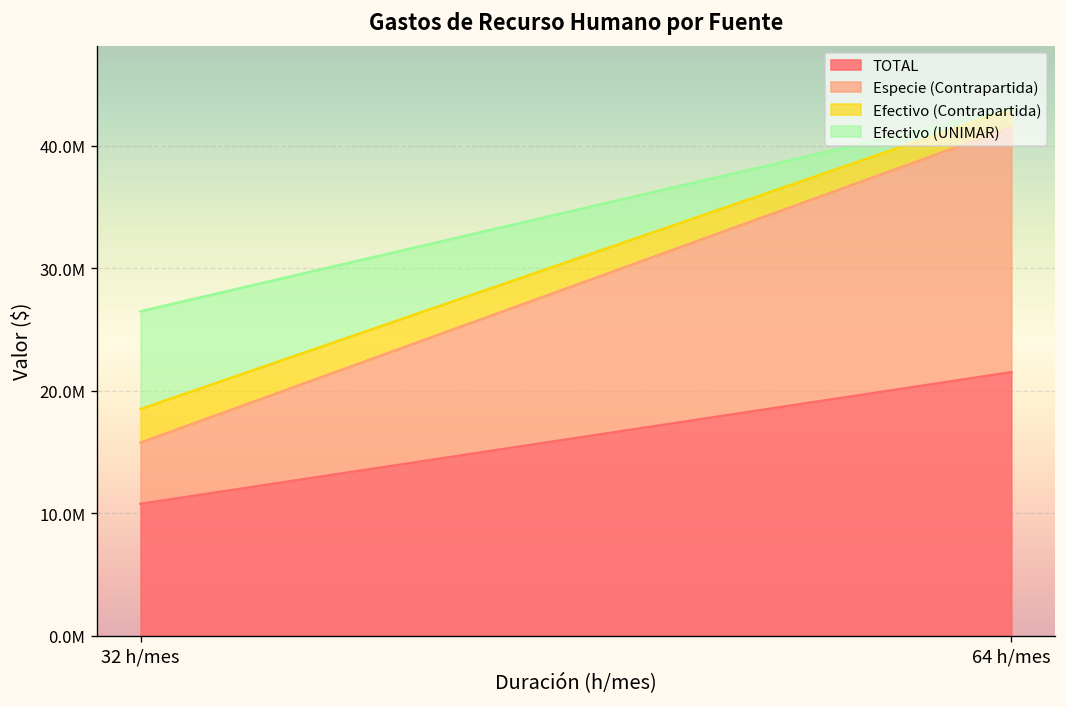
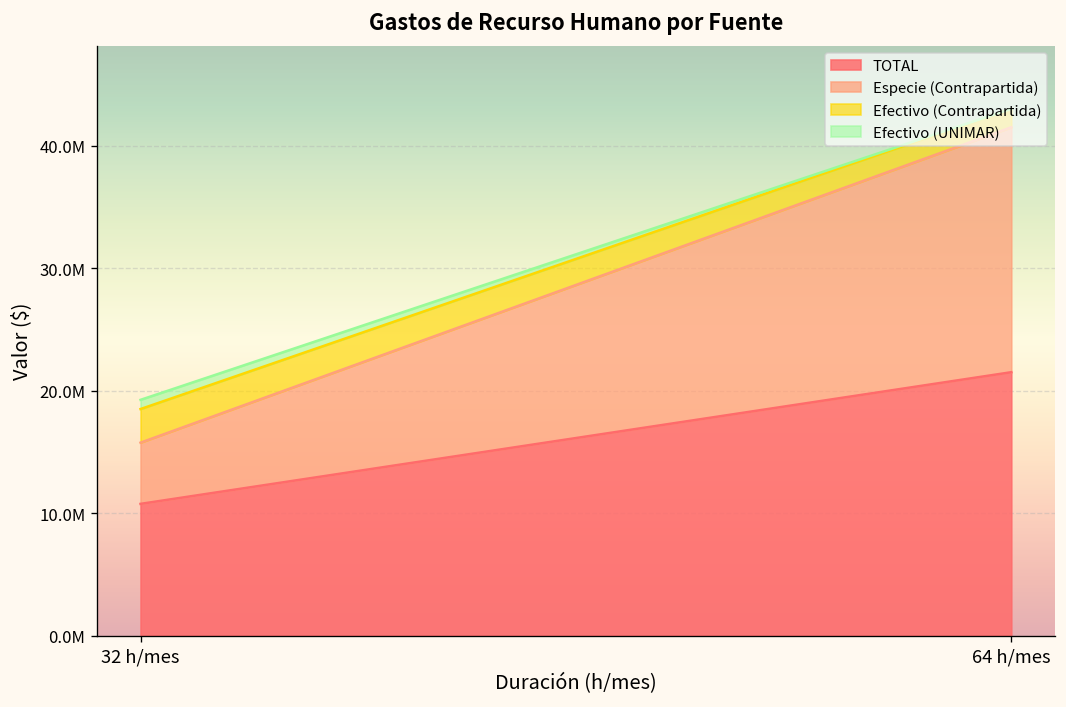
Efectivo (UNIMAR), 32 h/mes: 8000000 -> 800000
